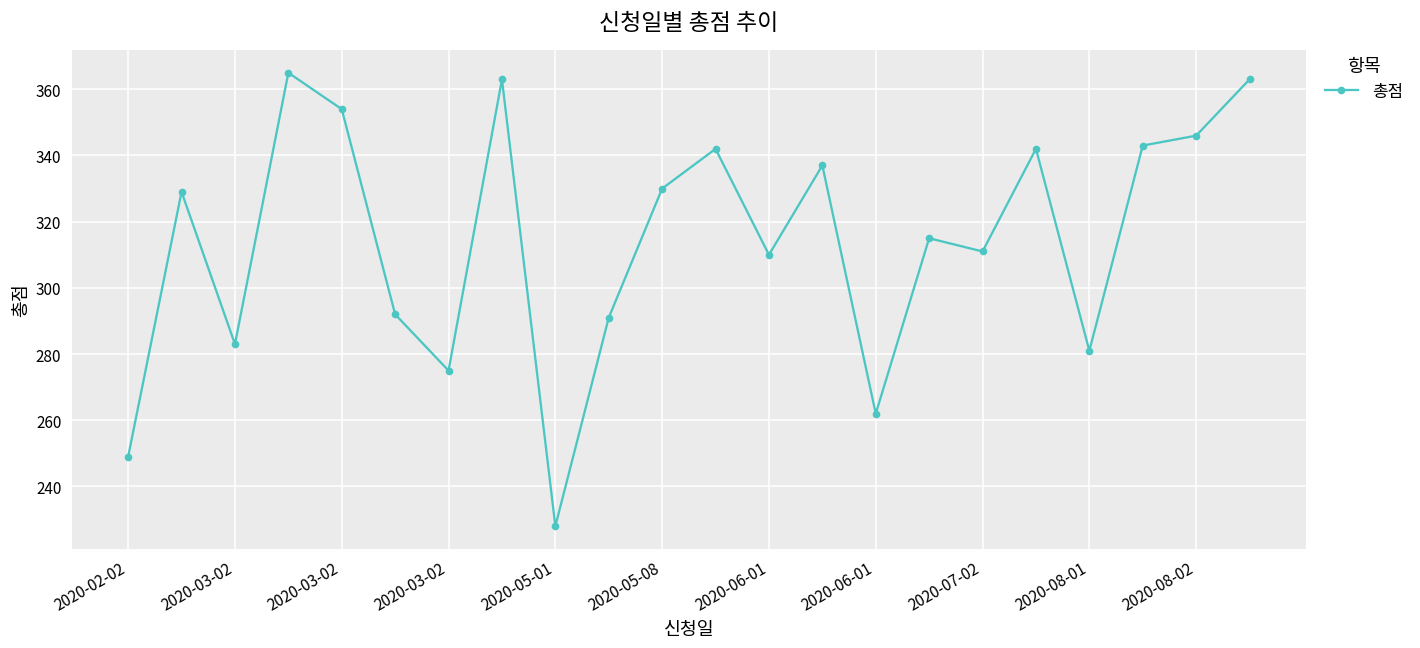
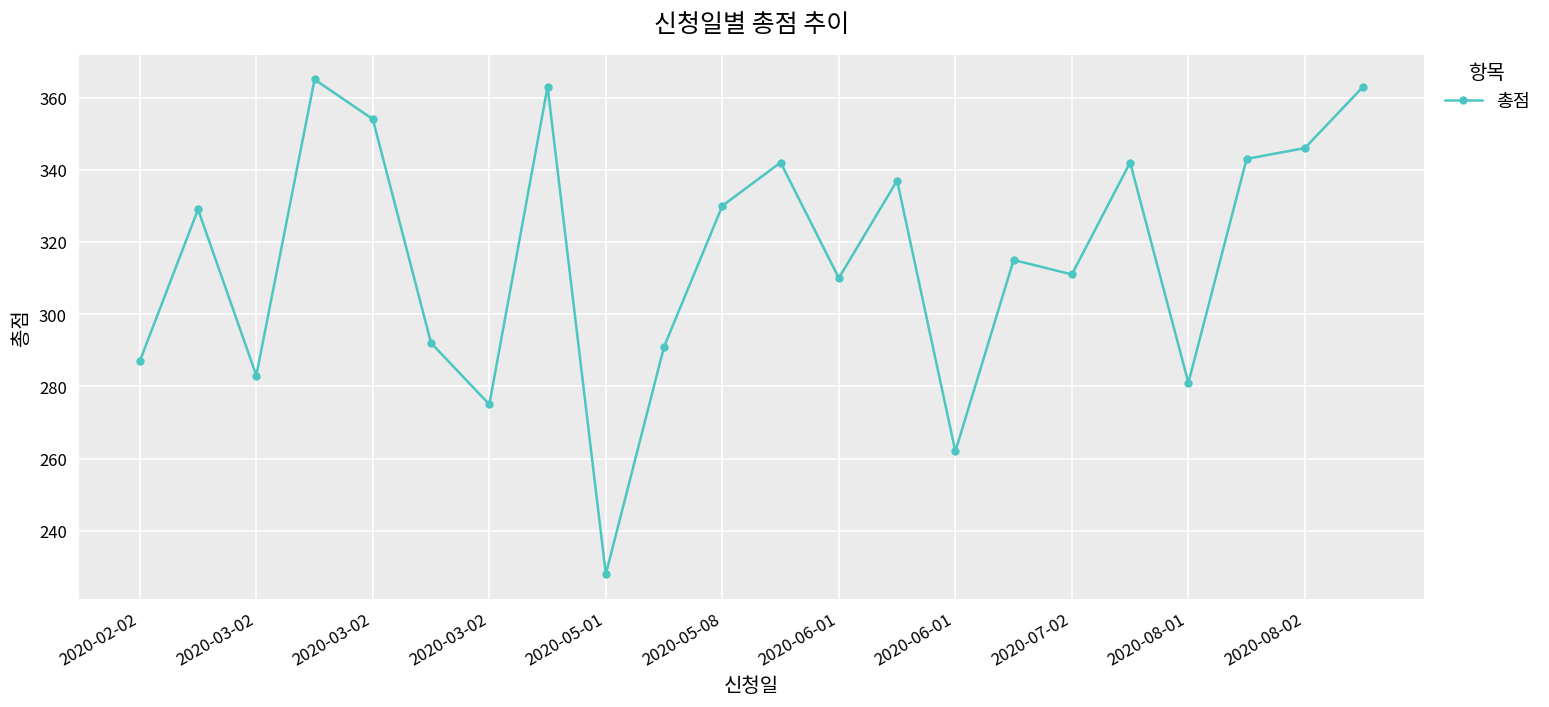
2020-02-02: 249 -> 287
